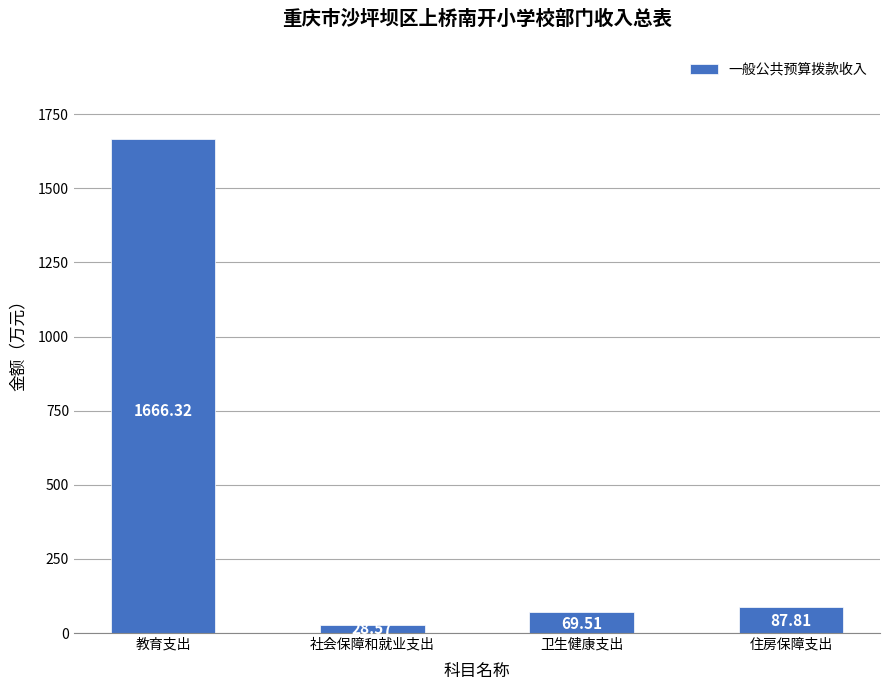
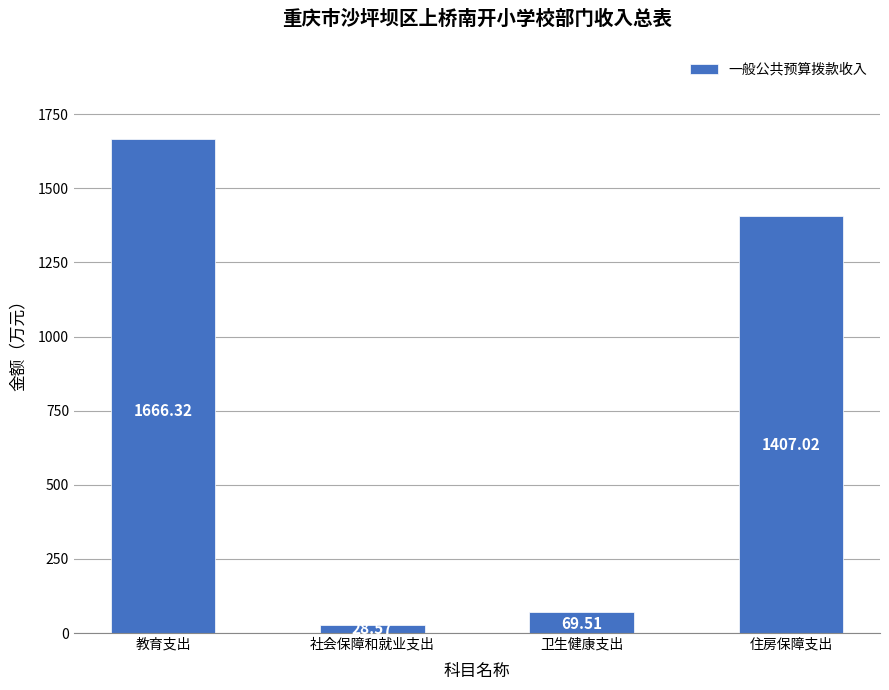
住房保障支出: 87.81 -> 1407.02
